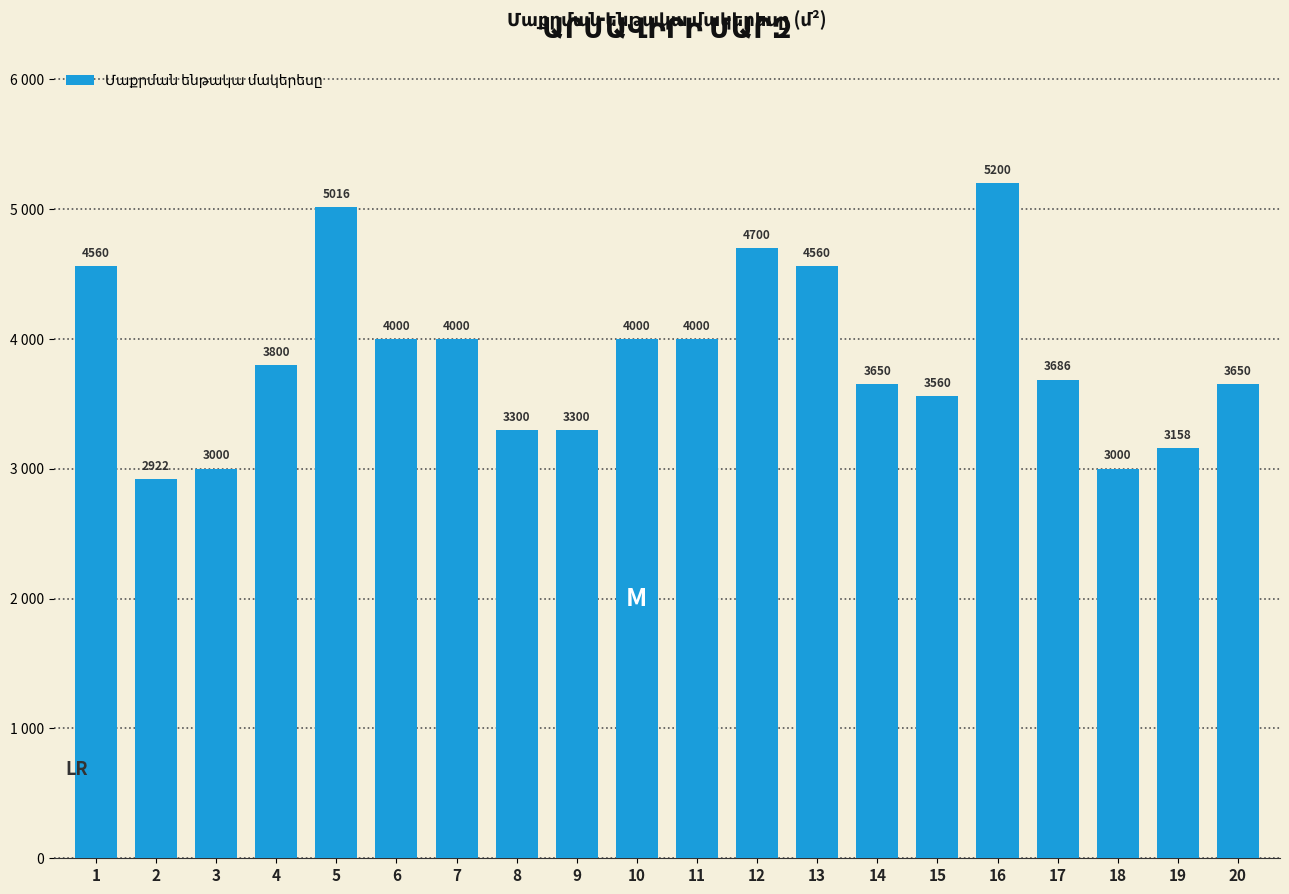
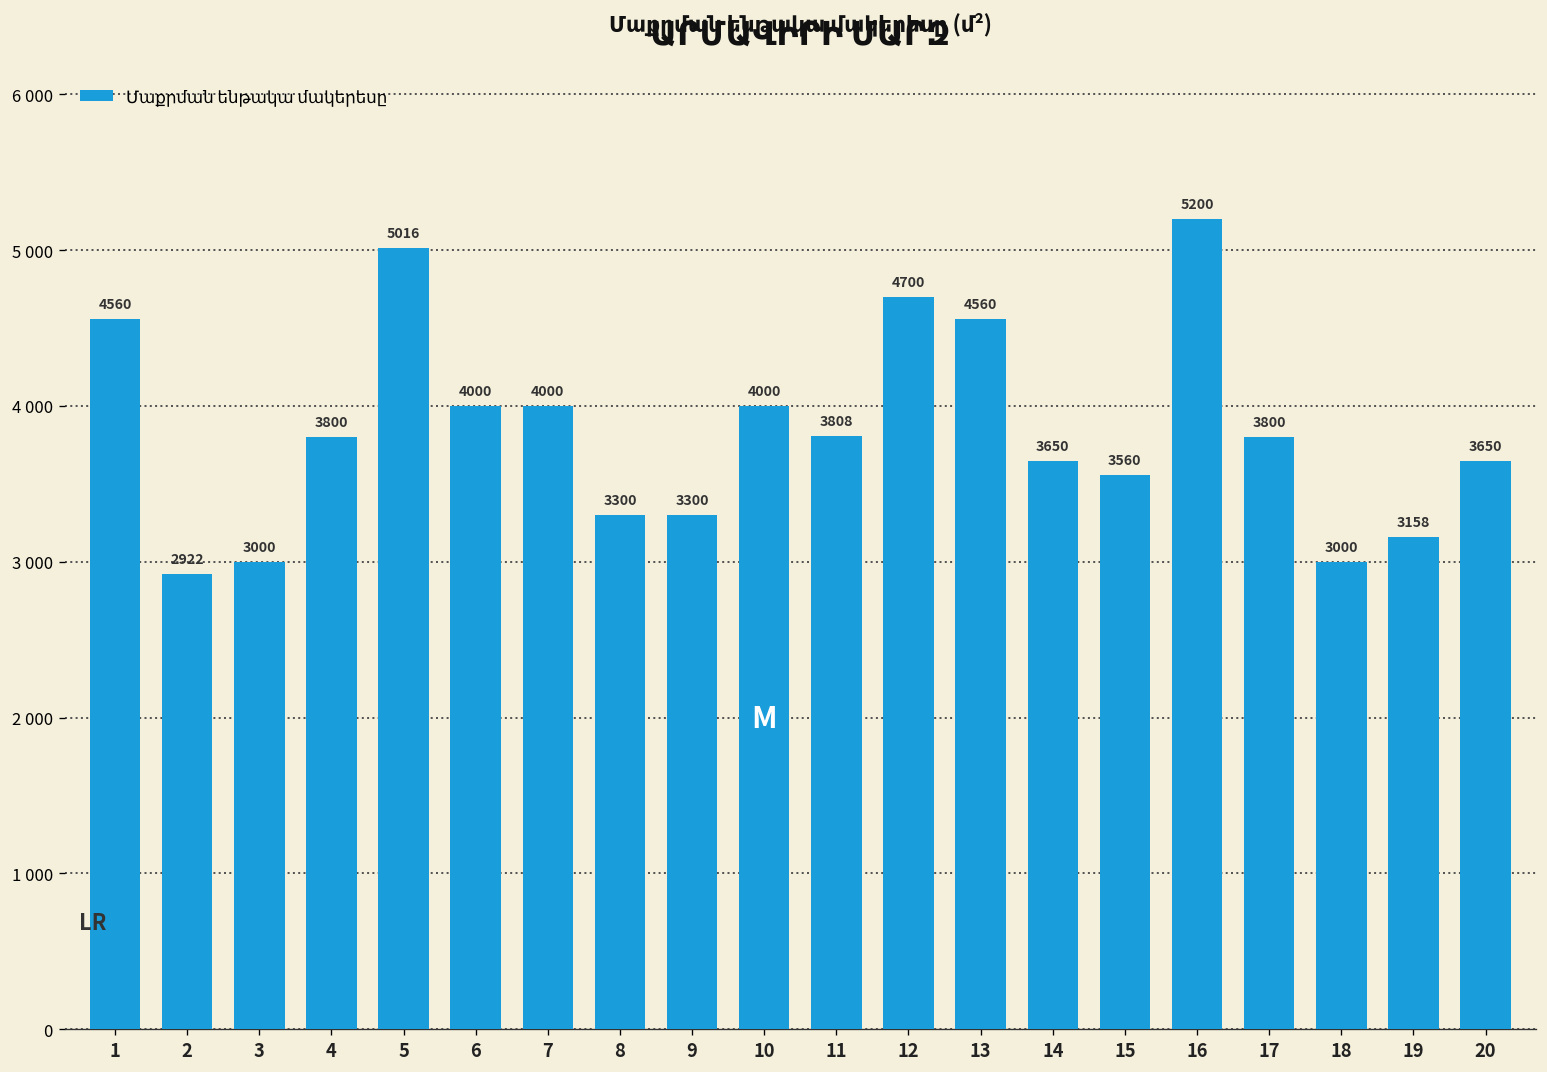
11: 4000 -> 3808
17: 3686 -> 3800
